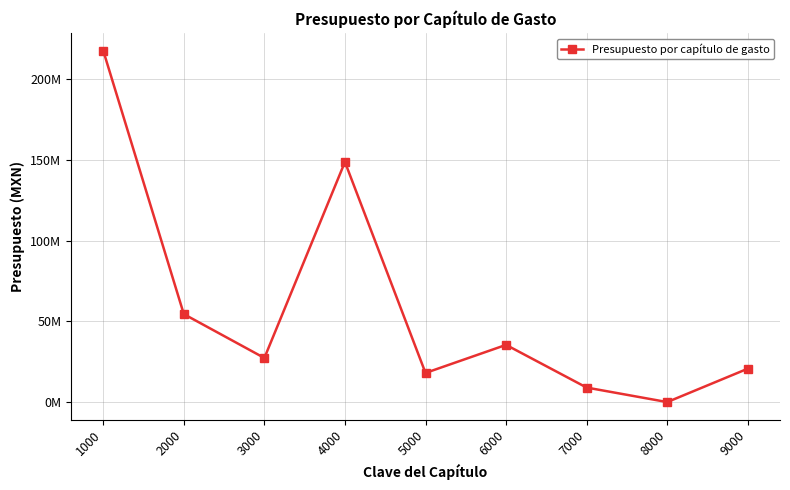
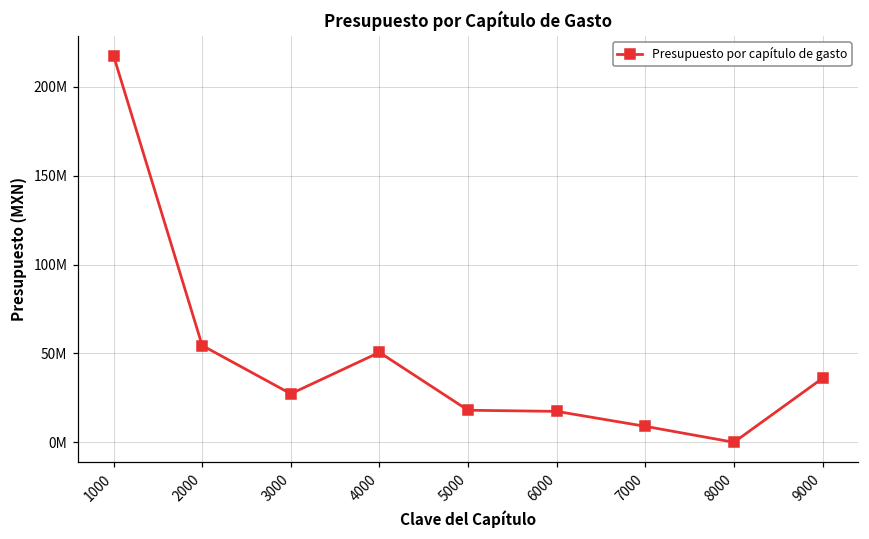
4000: 149000000 -> 51000000
6000: 35000000 -> 17000000
9000: 21000000 -> 36000000
